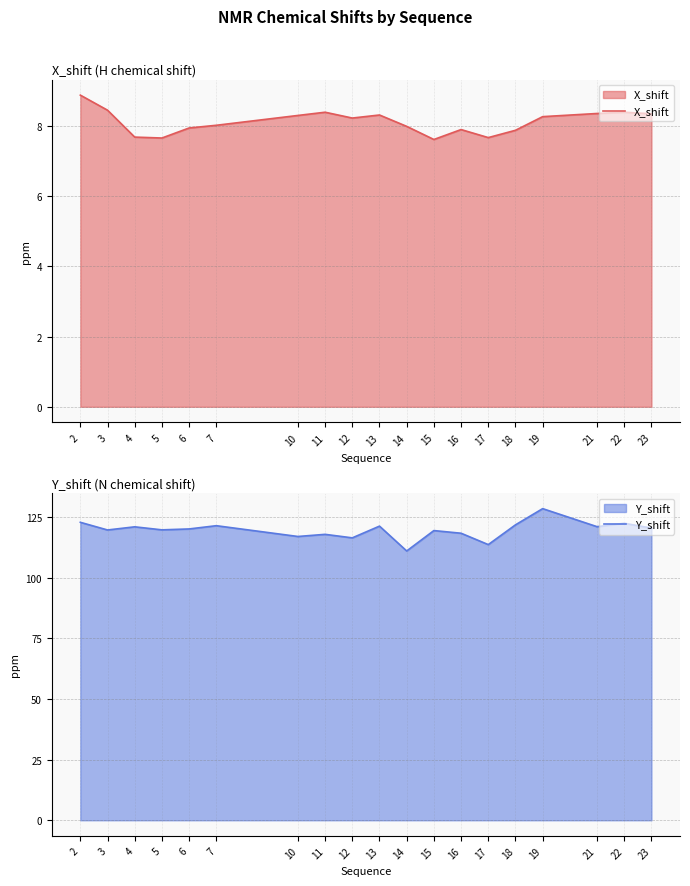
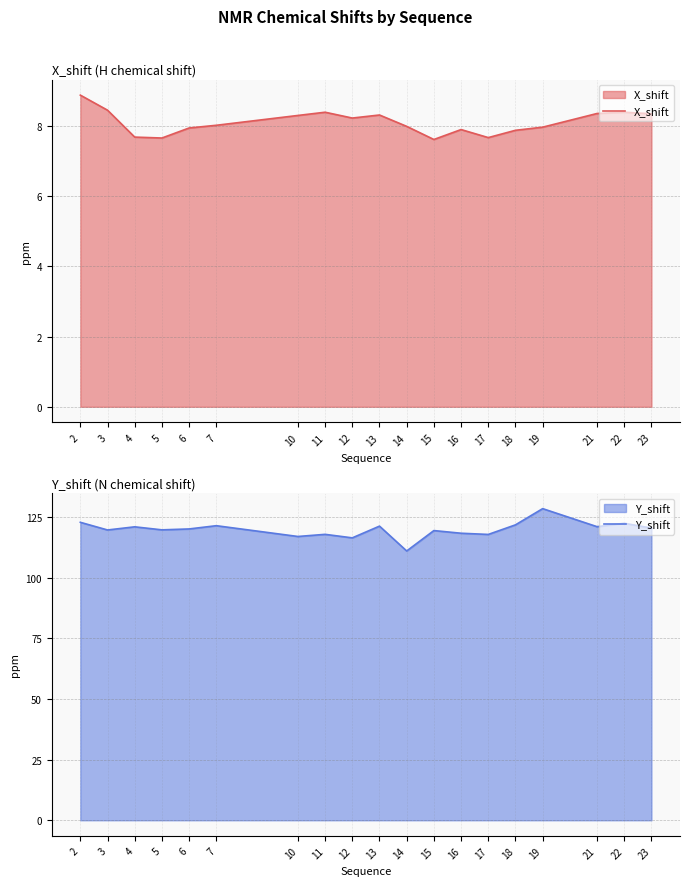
X_shift (H chemical shift), 19: 8.3 -> 8.0
Y_shift (N chemical shift), 17: 114 -> 118
